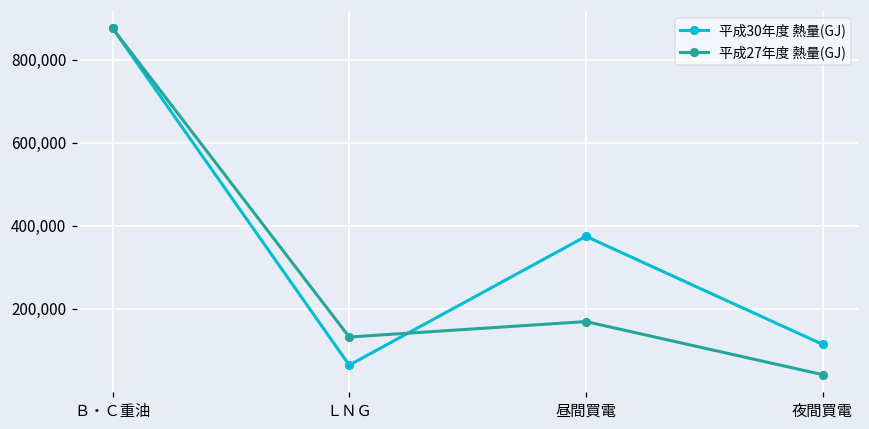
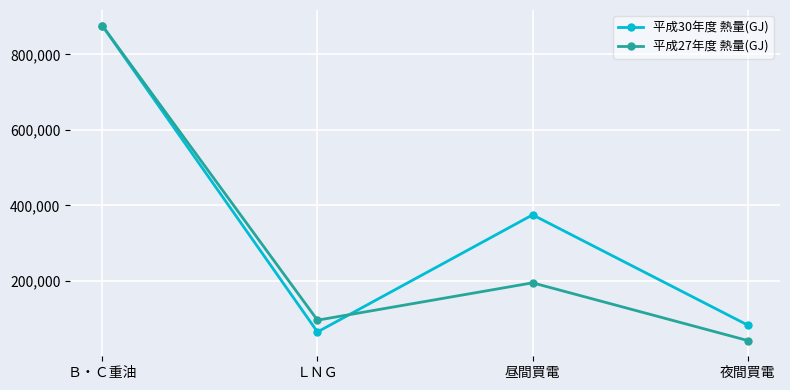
平成27年度 熱量(GJ), ＬＮＧ: 130,000 -> 100,000
平成27年度 熱量(GJ), 昼間買電: 170,000 -> 190,000
平成30年度 熱量(GJ), 夜間買電: 110,000 -> 80,000
